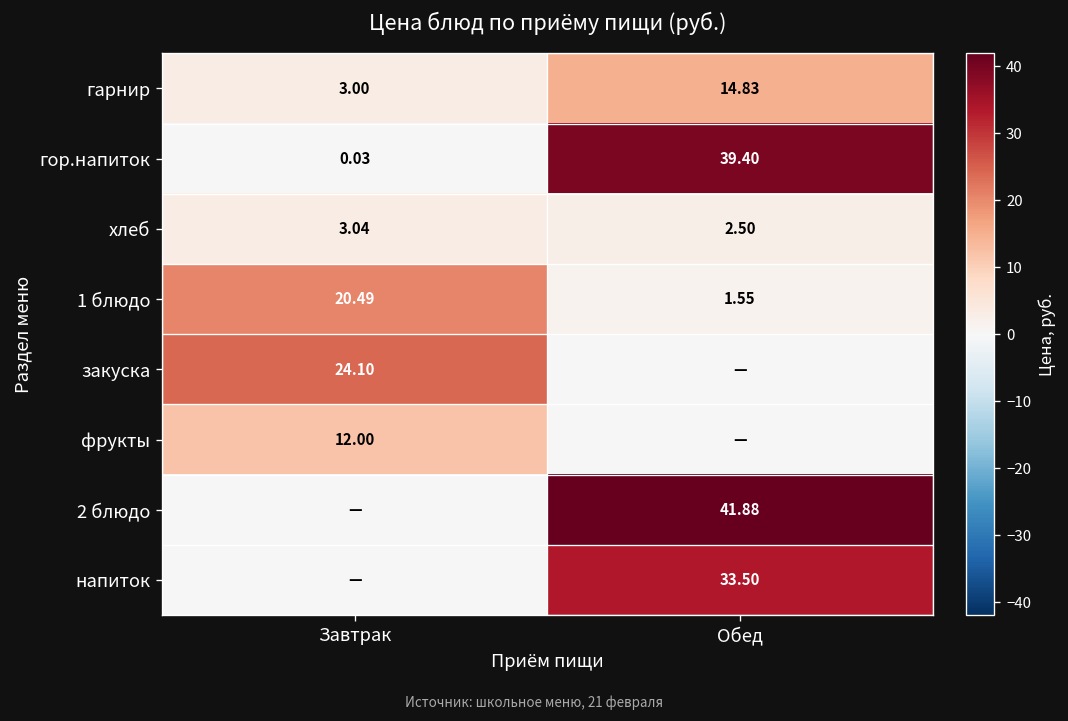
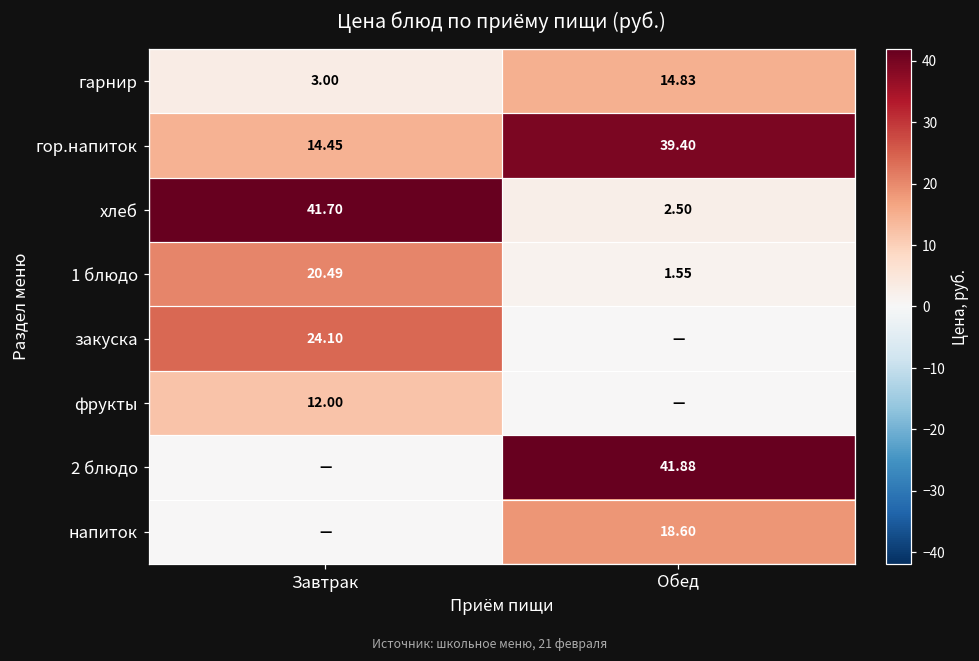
гор.напиток, Завтрак: 0.03 -> 14.45
хлеб, Завтрак: 3.04 -> 41.70
напиток, Обед: 33.50 -> 18.60
